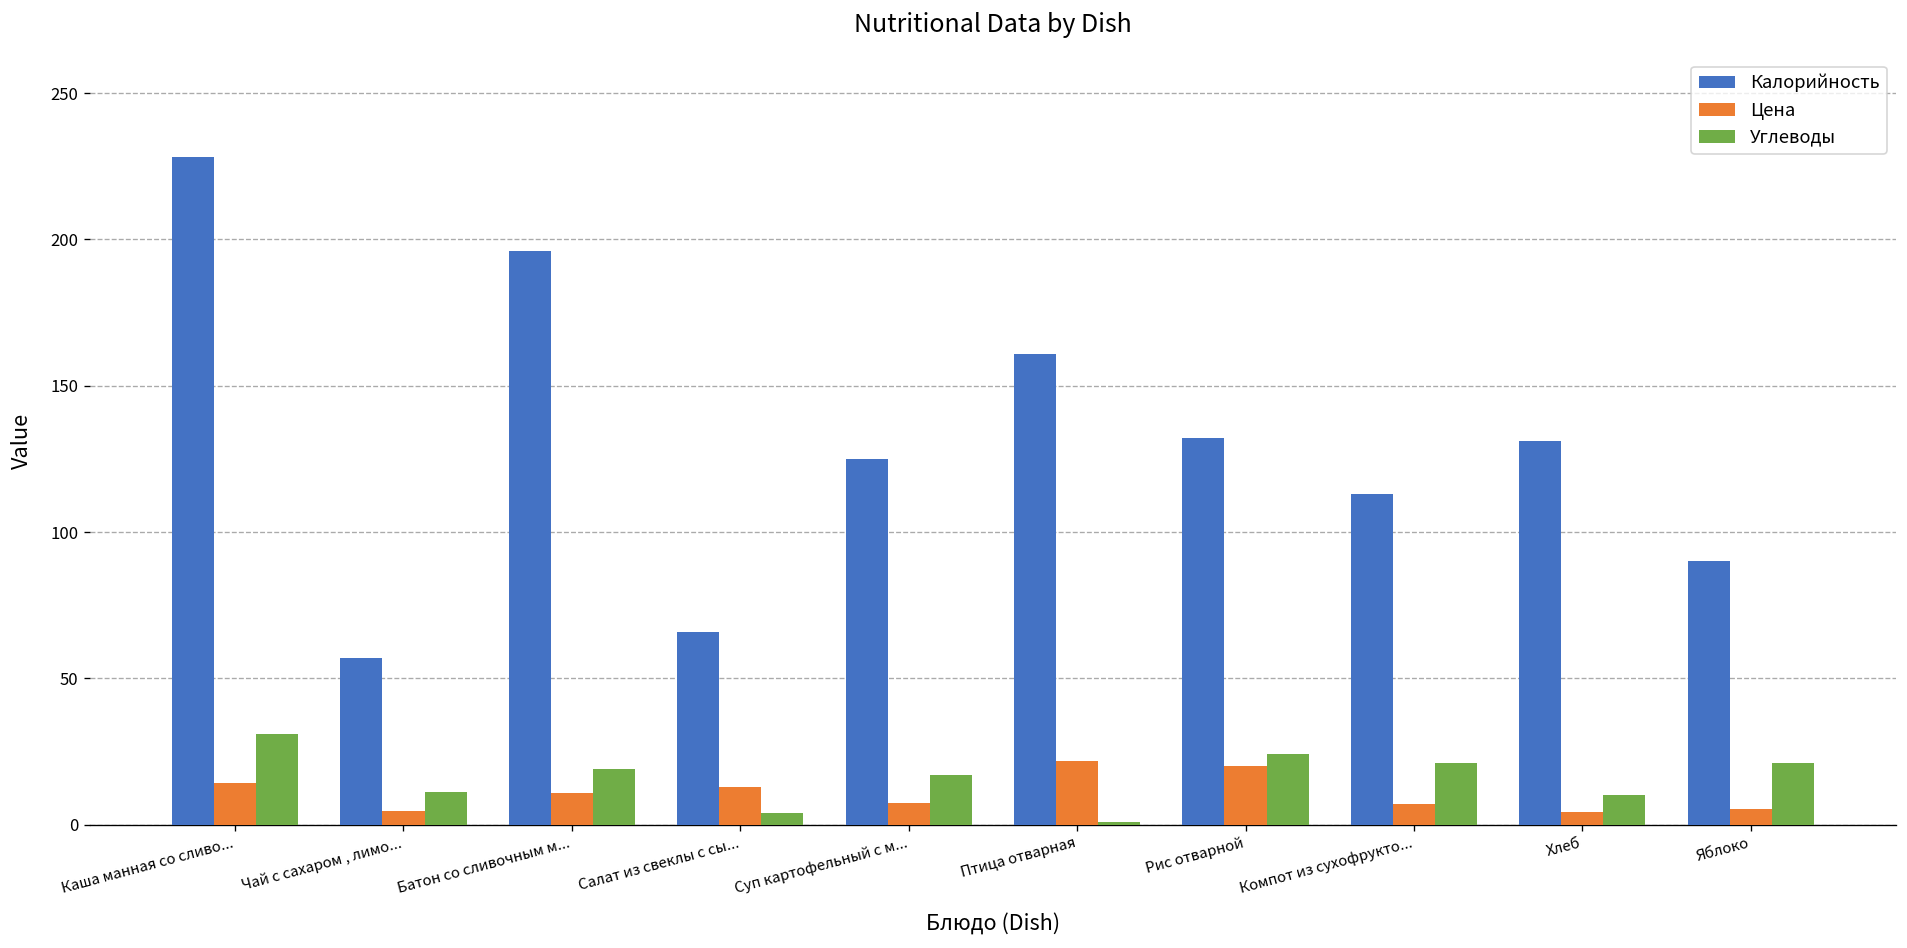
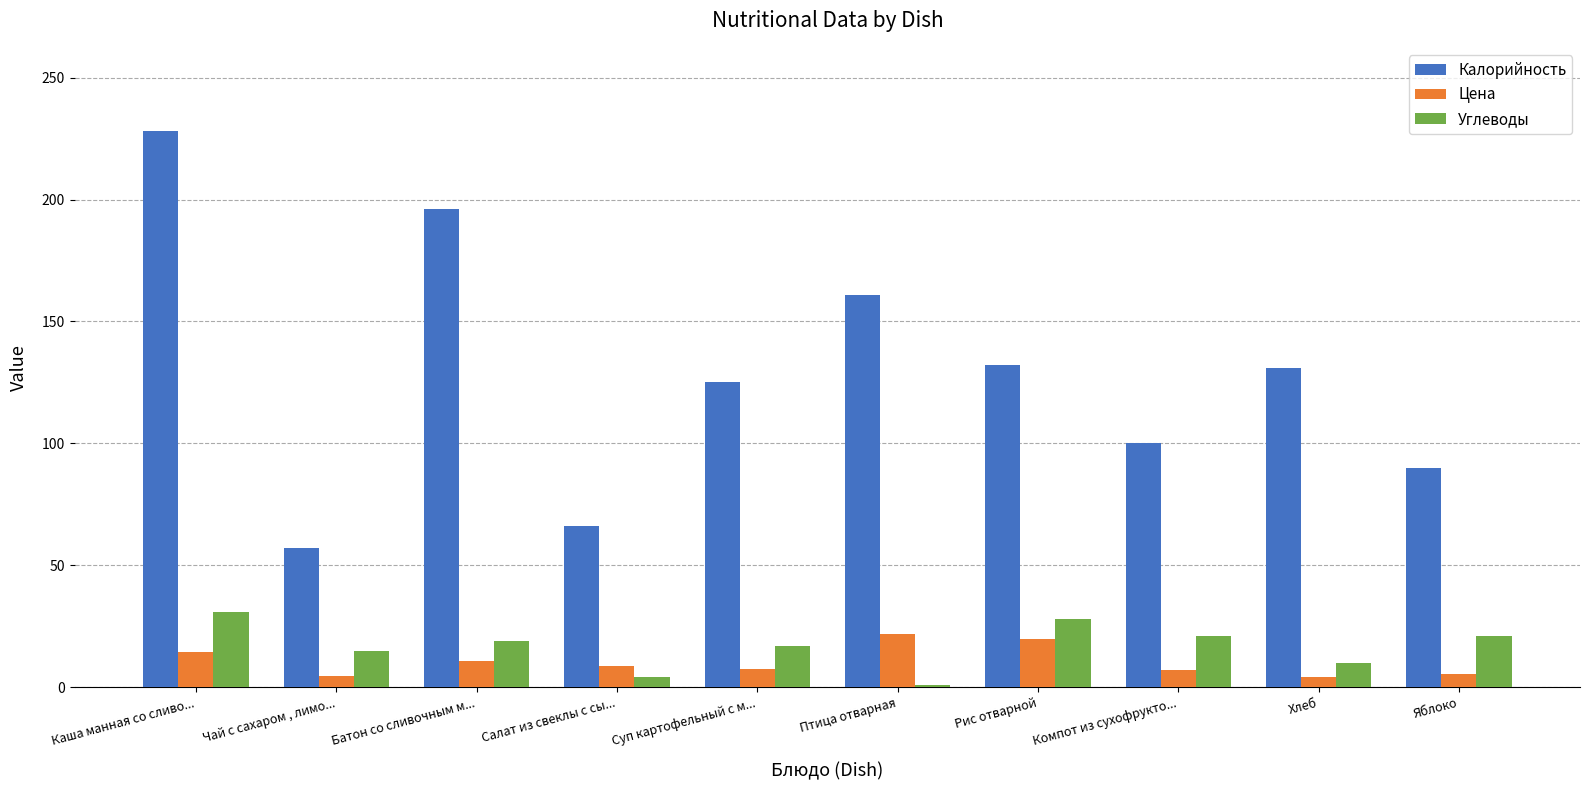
Углеводы, Чай с сахаром , лимо...: 11 -> 15
Цена, Салат из свеклы с сы...: 13 -> 9
Углеводы, Рис отварной: 24 -> 28
Калорийность, Компот из сухофрукто...: 113 -> 100
